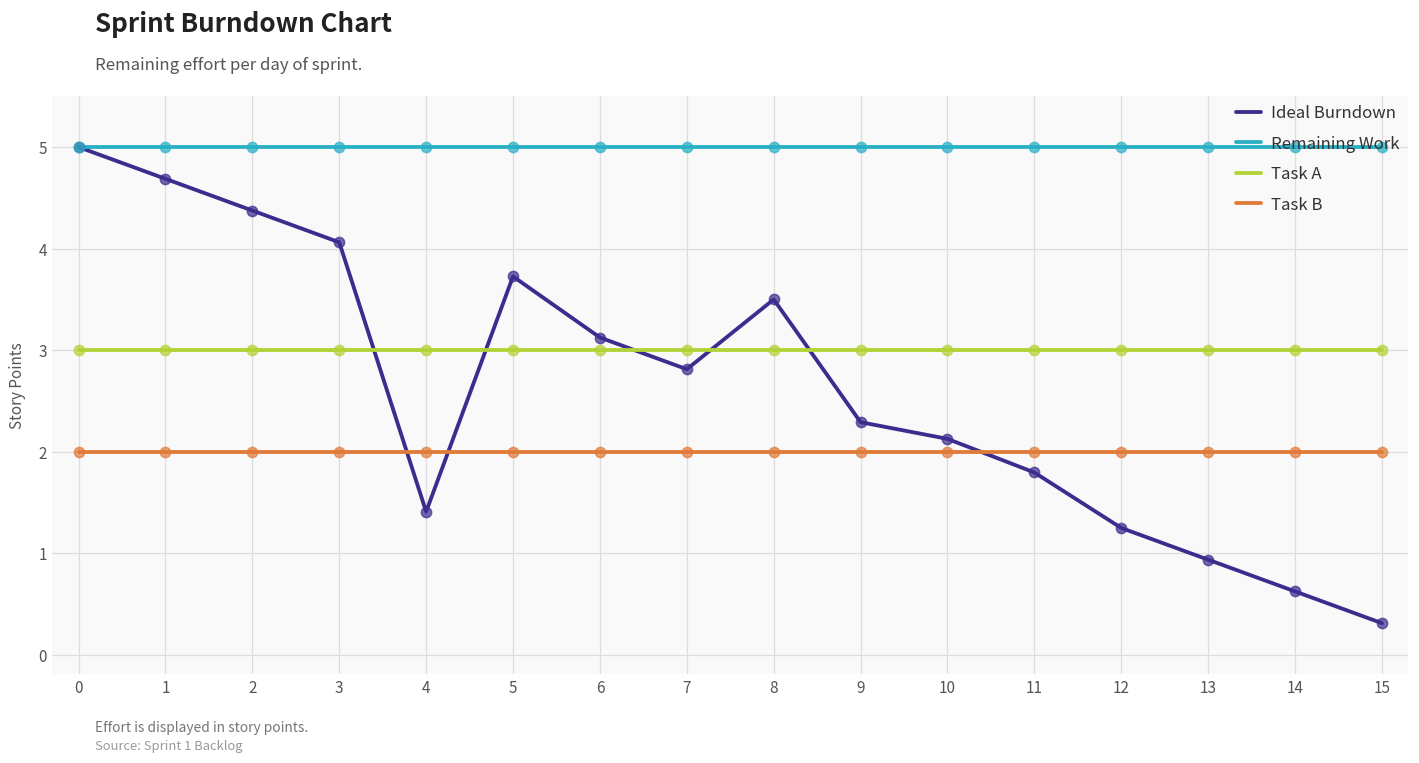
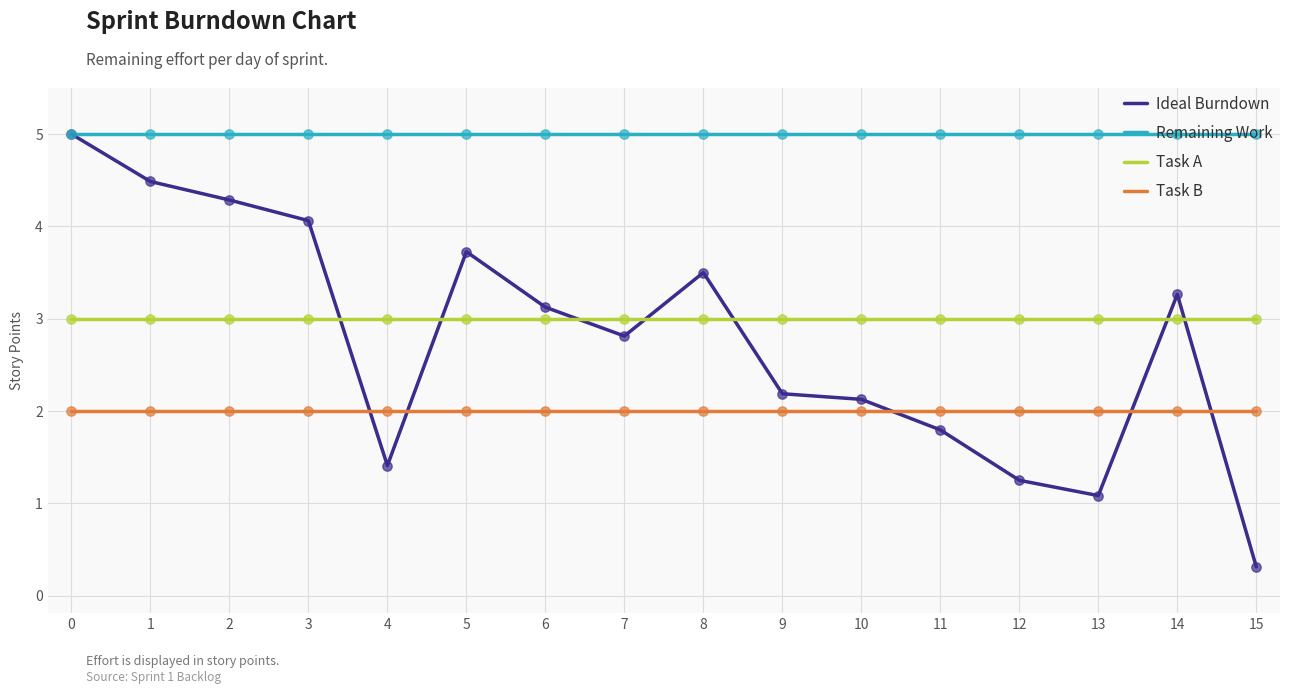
Ideal Burndown, 1: 4.7 -> 4.5
Ideal Burndown, 2: 4.4 -> 4.3
Ideal Burndown, 9: 2.3 -> 2.2
Ideal Burndown, 13: 0.9 -> 1.1
Ideal Burndown, 14: 0.6 -> 3.3
